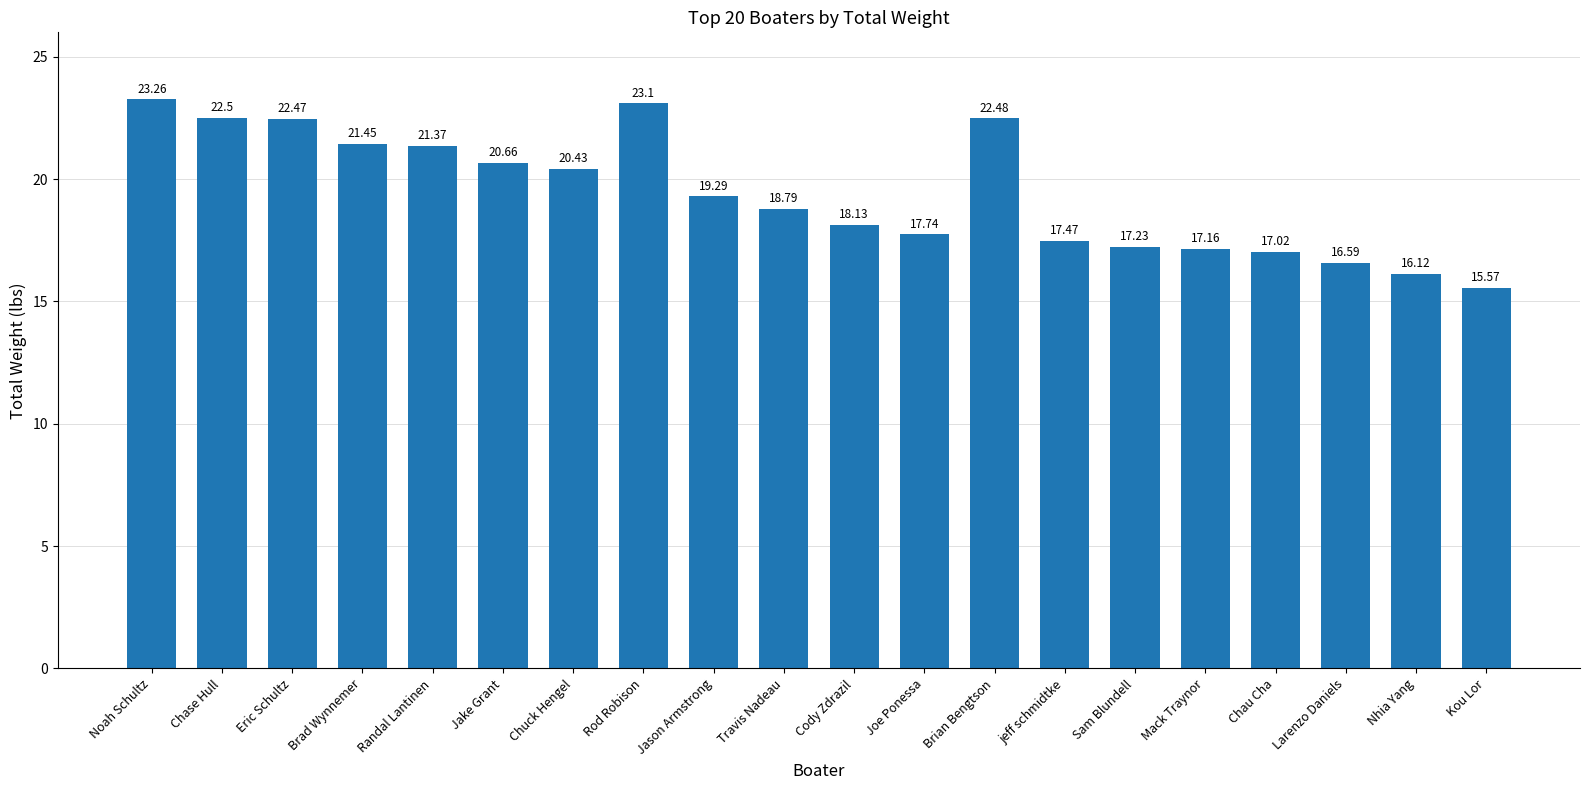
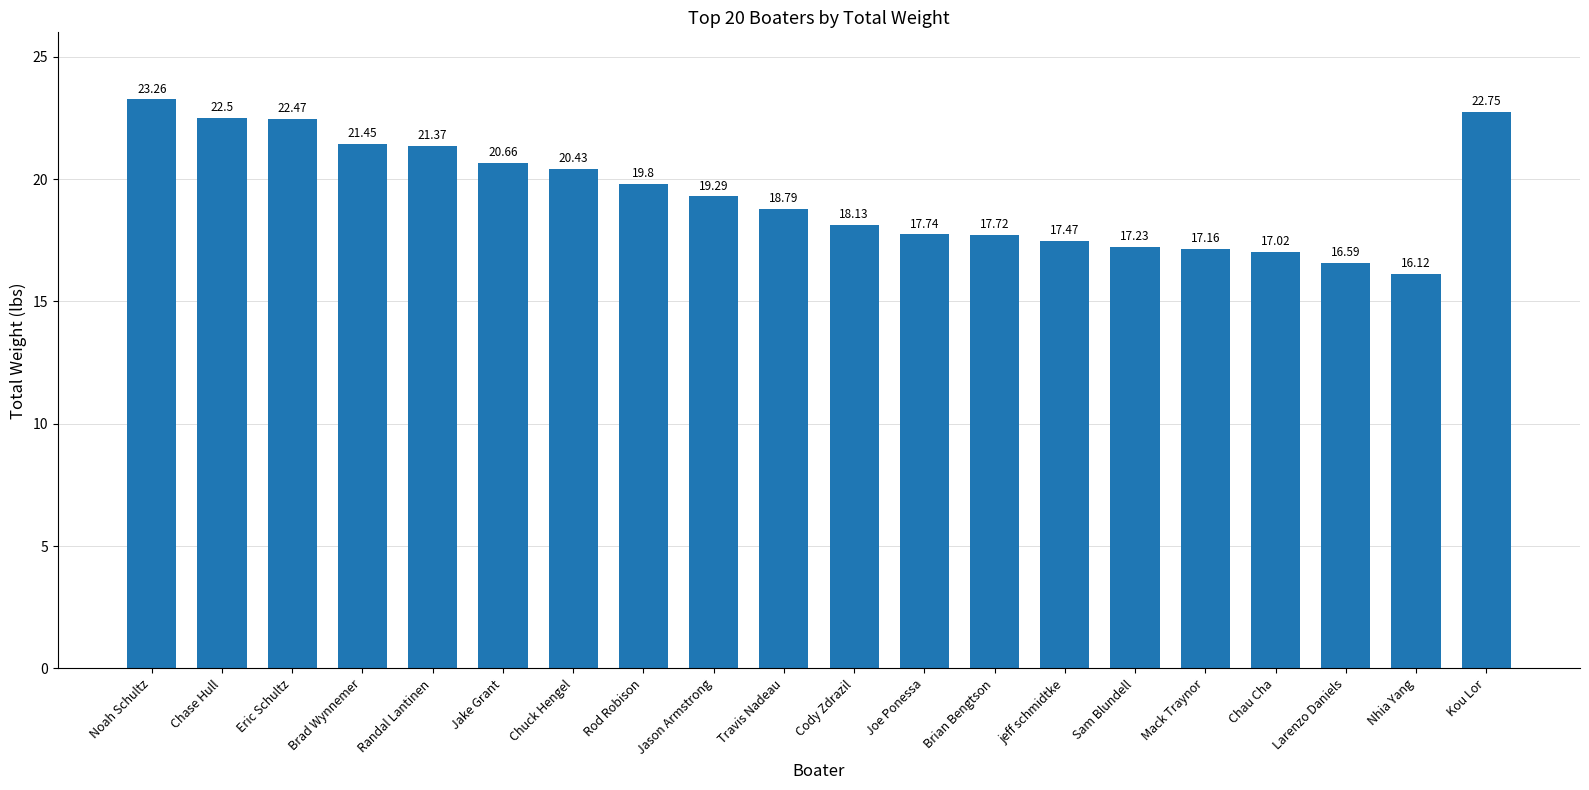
Rod Robison: 23.1 -> 19.8
Brian Bengtson: 22.48 -> 17.72
Kou Lor: 15.57 -> 22.75
